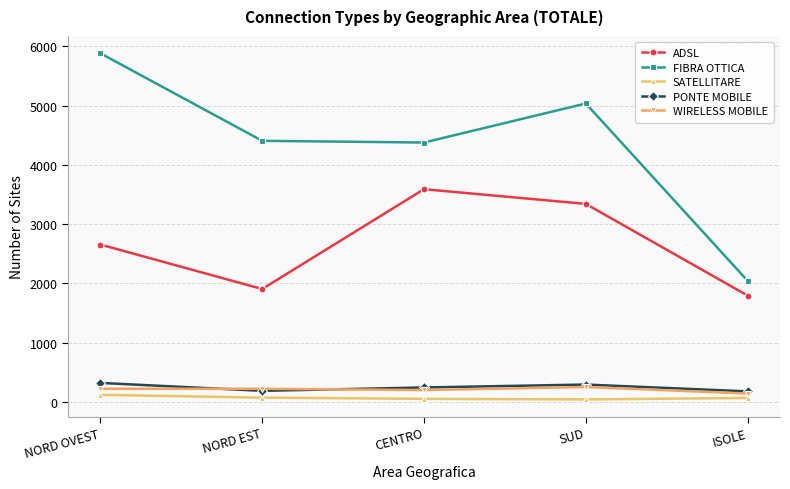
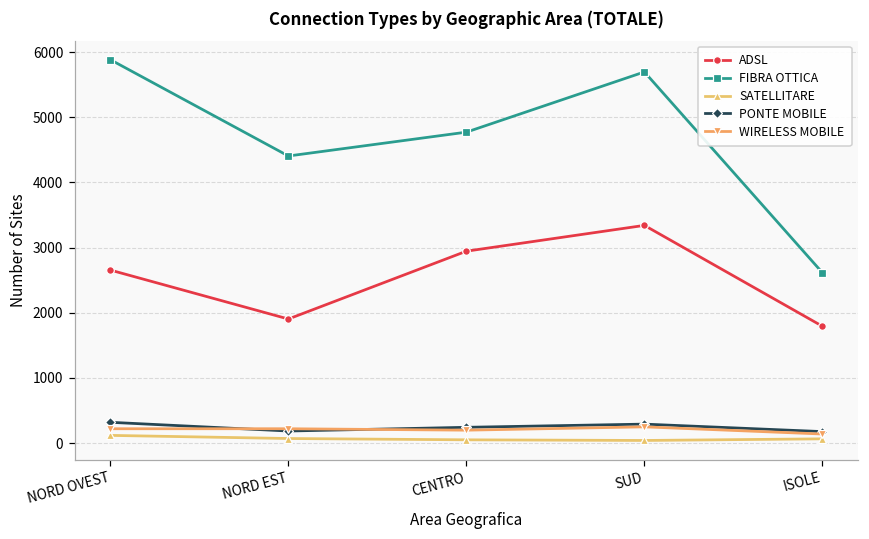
ADSL, CENTRO: 3600 -> 2900
FIBRA OTTICA, CENTRO: 4400 -> 4800
FIBRA OTTICA, SUD: 5000 -> 5700
FIBRA OTTICA, ISOLE: 2000 -> 2600
